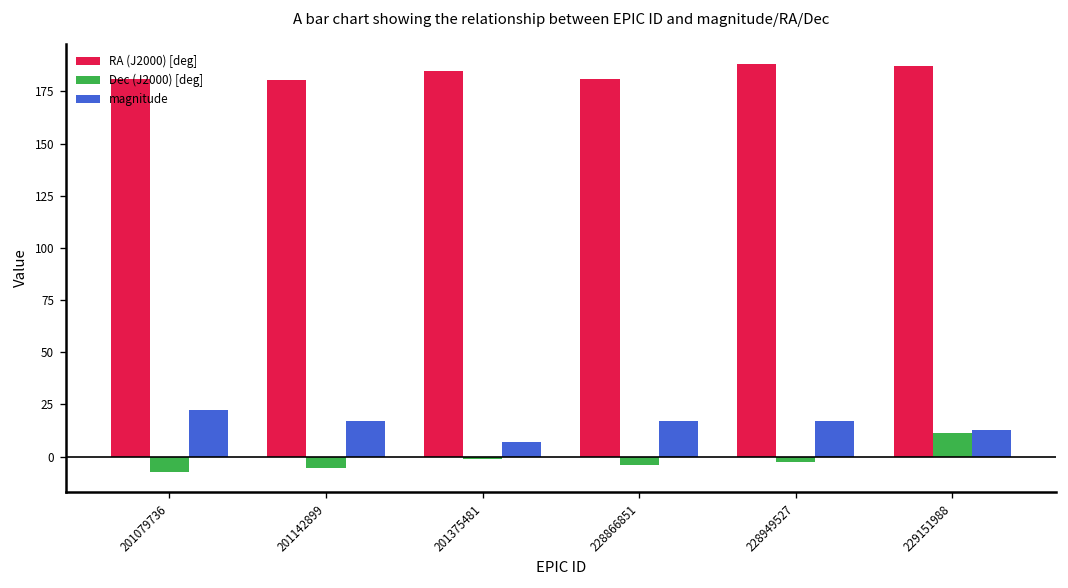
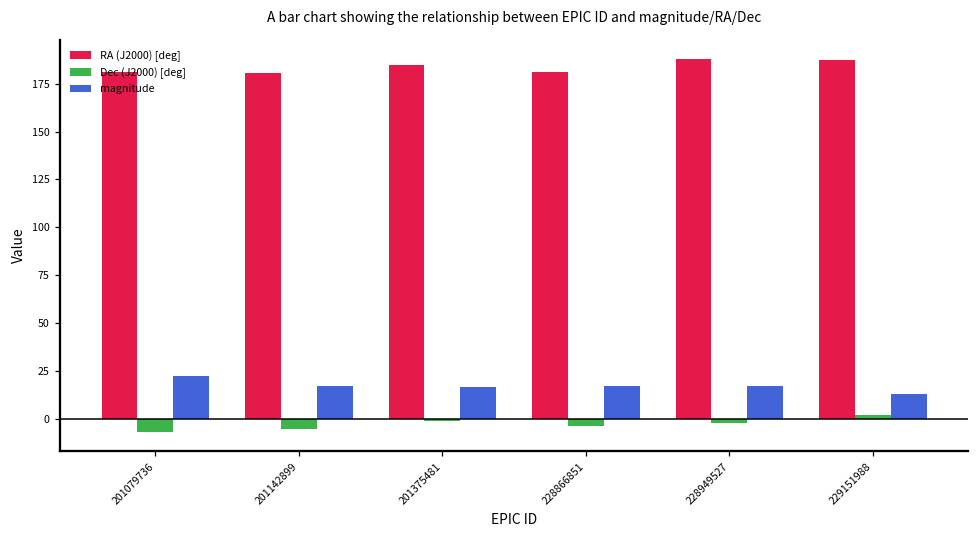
magnitude, 201375481: 7 -> 17
Dec (J2000) [deg], 229151988: 11 -> 2
